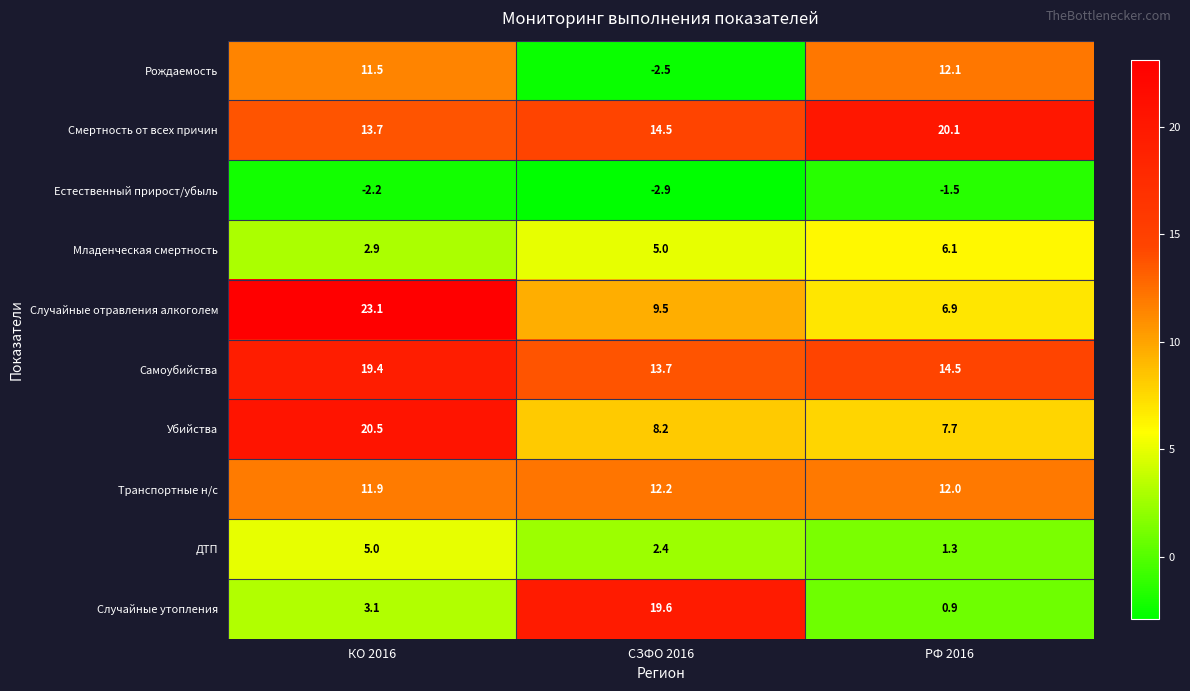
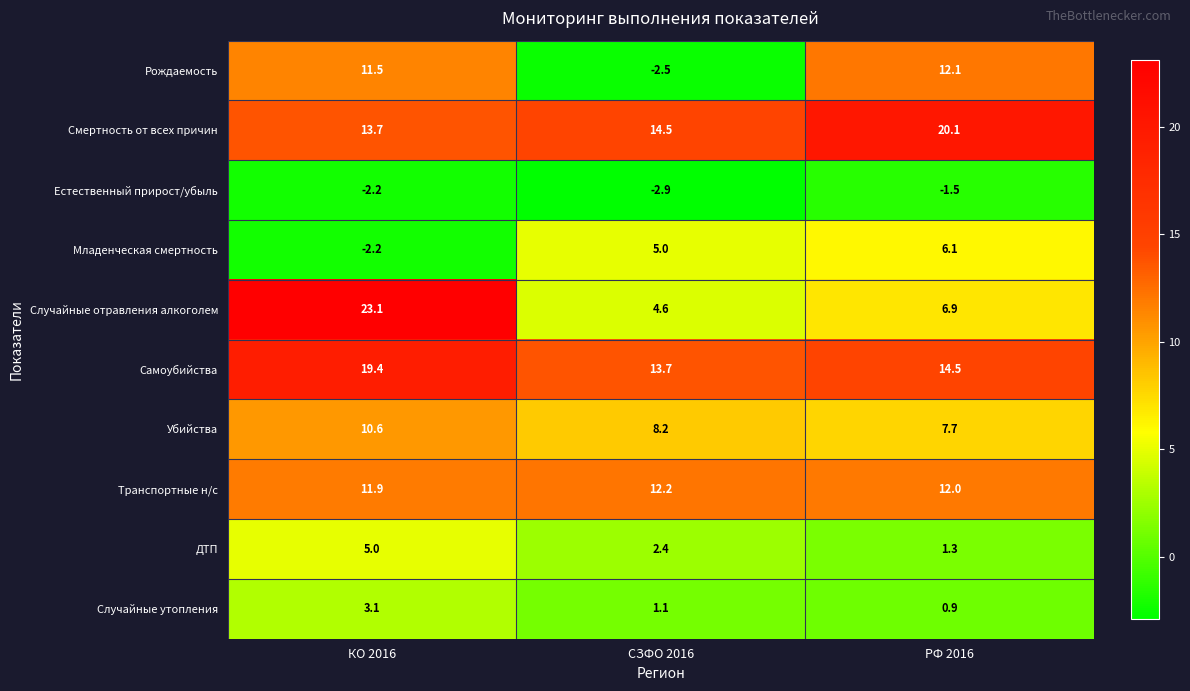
Младенческая смертность, КО 2016: 2.9 -> -2.2
Случайные отравления алкоголем, СЗФО 2016: 9.5 -> 4.6
Убийства, КО 2016: 20.5 -> 10.6
Случайные утопления, СЗФО 2016: 19.6 -> 1.1
